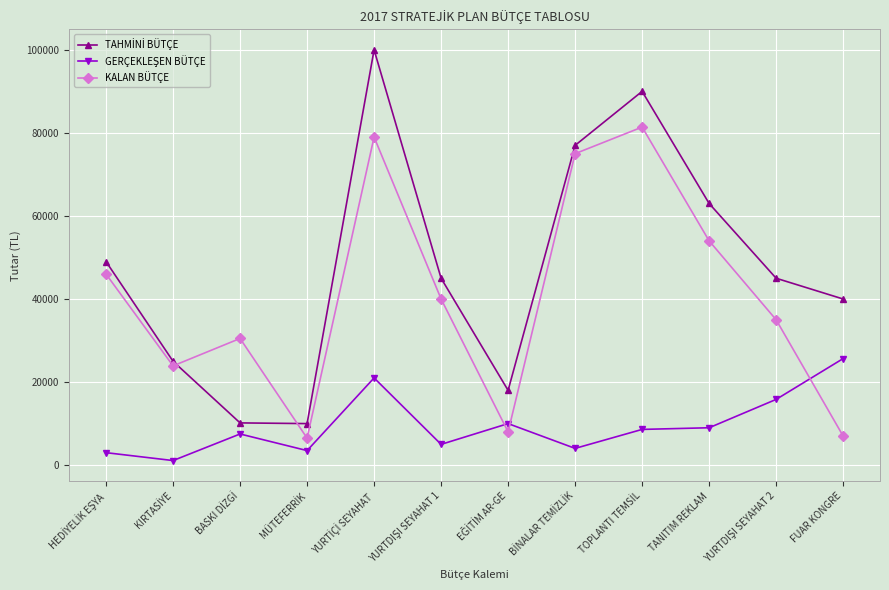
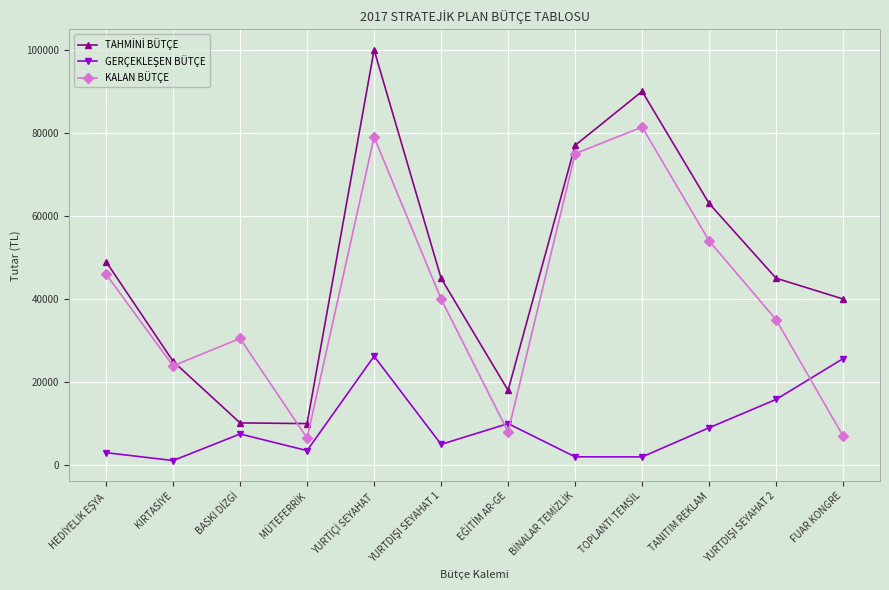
GERÇEKLEŞEN BÜTÇE, YURTİÇİ SEYAHAT: 21000 -> 26000
GERÇEKLEŞEN BÜTÇE, BİNALAR TEMİZLİK: 4000 -> 2000
GERÇEKLEŞEN BÜTÇE, TOPLANTI TEMSİL: 9000 -> 2000
